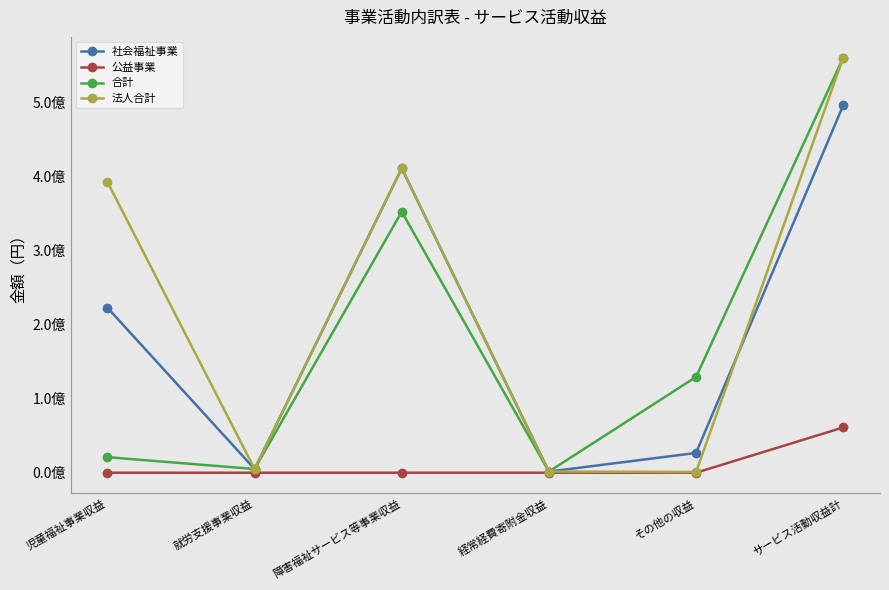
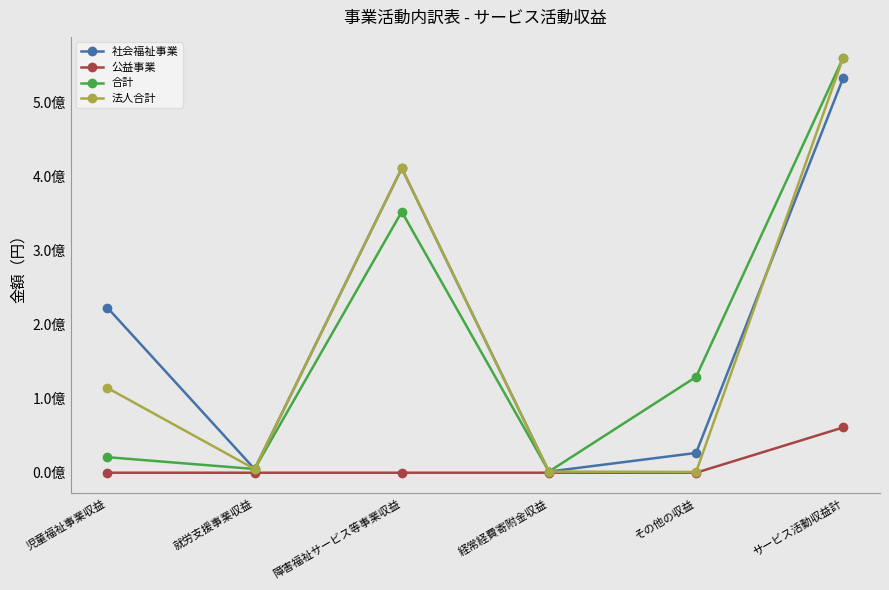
法人合計, 児童福祉事業収益: 3.9億 -> 1.1億
社会福祉事業, サービス活動収益計: 5.0億 -> 5.3億
